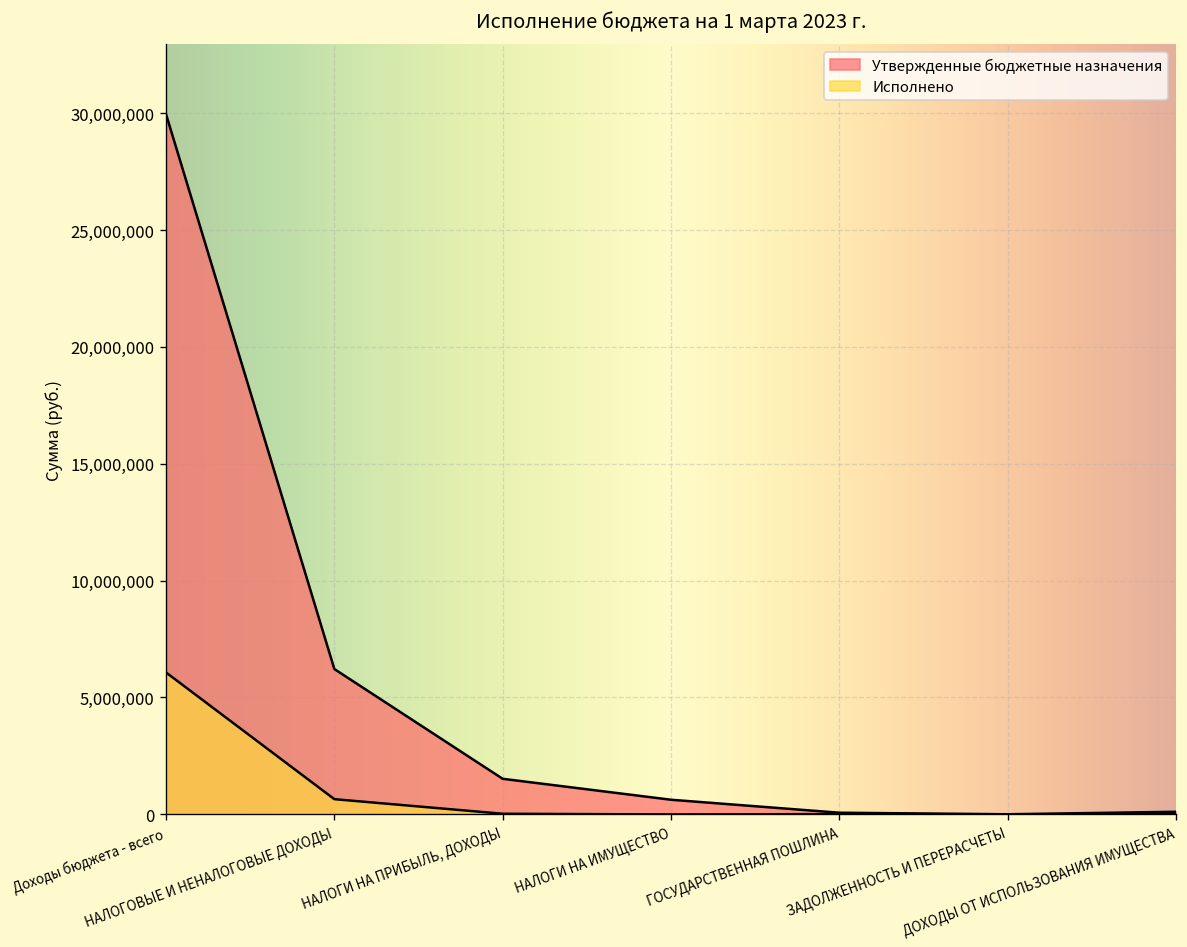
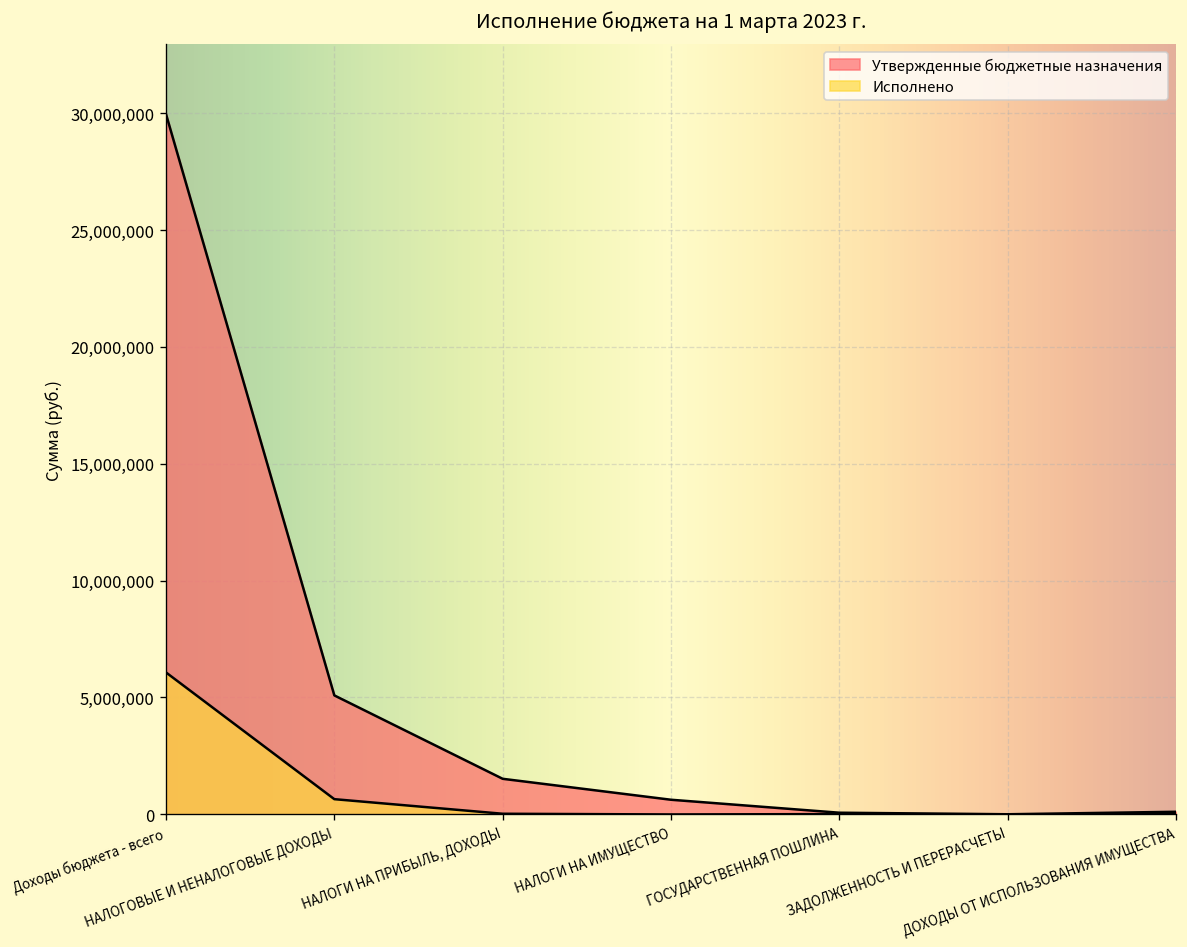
Утвержденные бюджетные назначения, НАЛОГОВЫЕ И НЕНАЛОГОВЫЕ ДОХОДЫ: 6,200,000 -> 5,100,000
